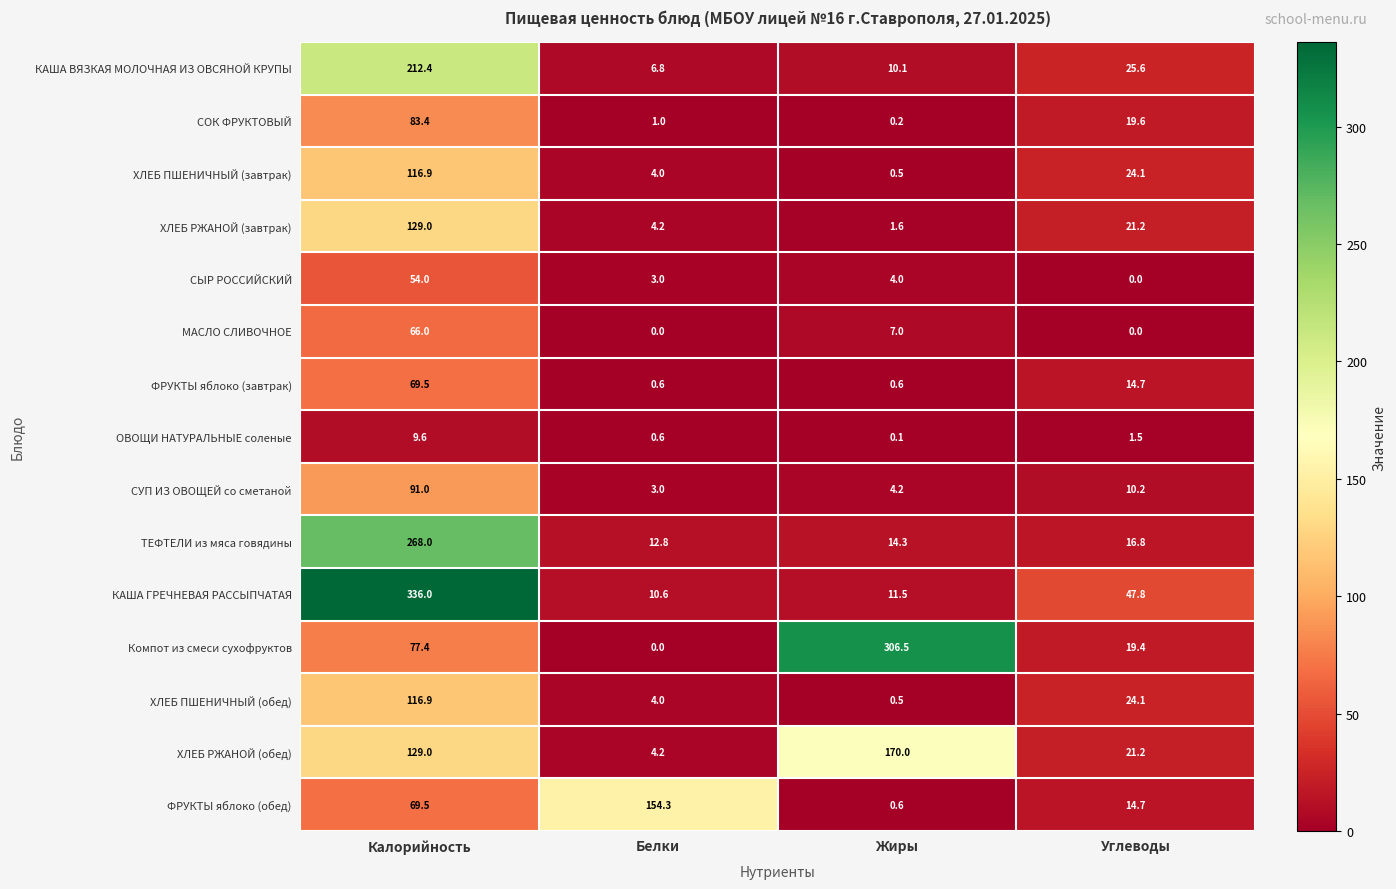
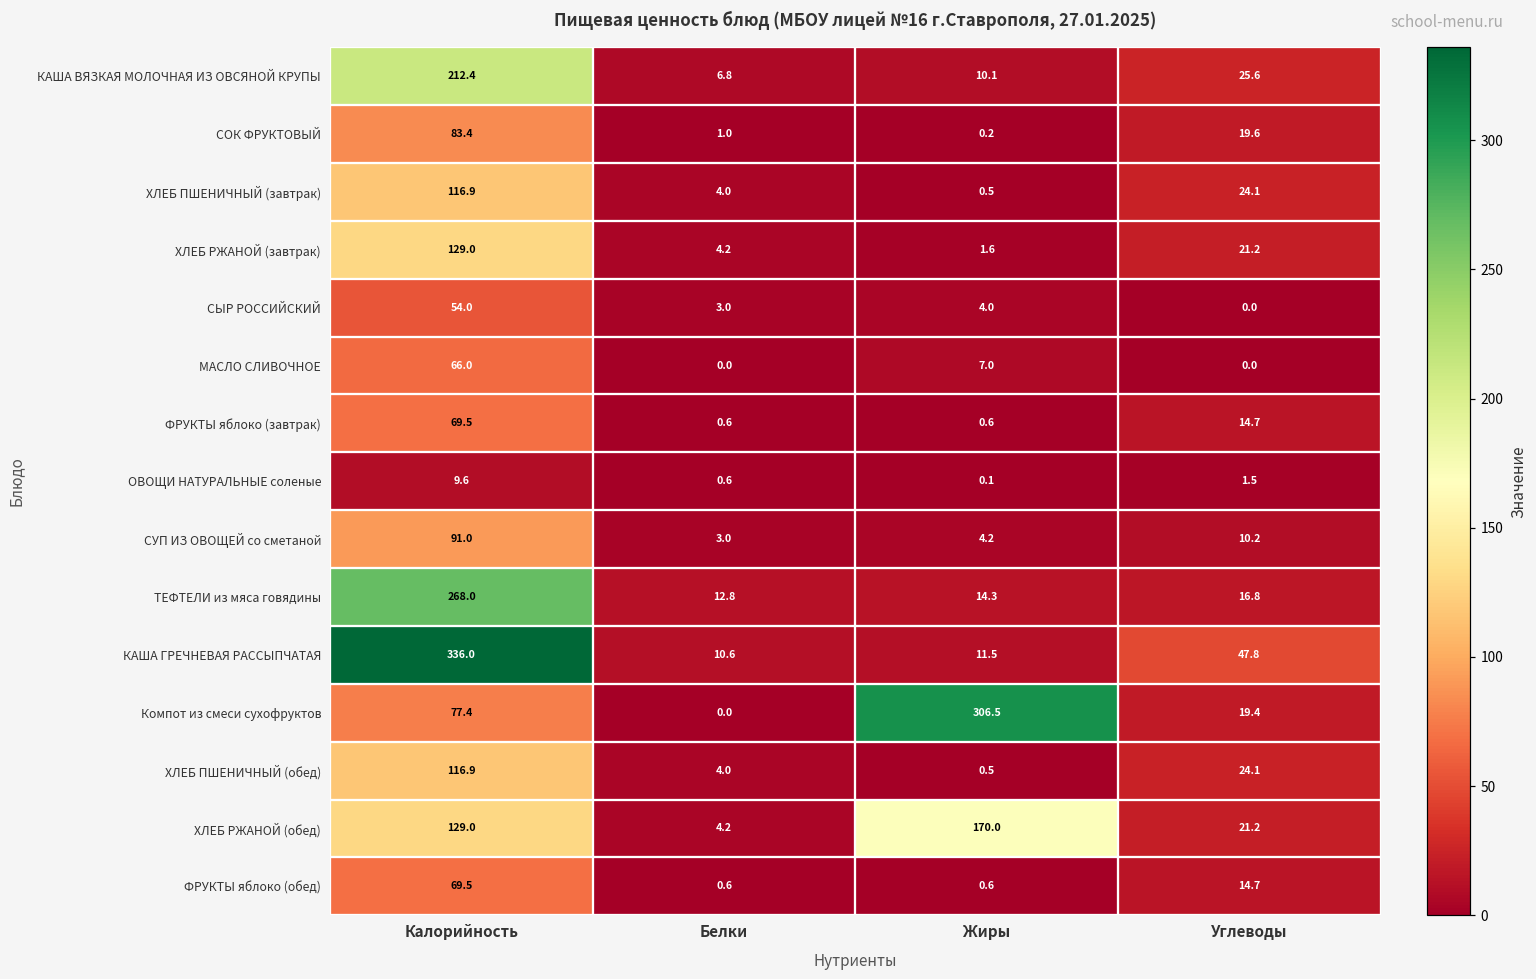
ФРУКТЫ яблоко (обед), Белки: 154.3 -> 0.6
